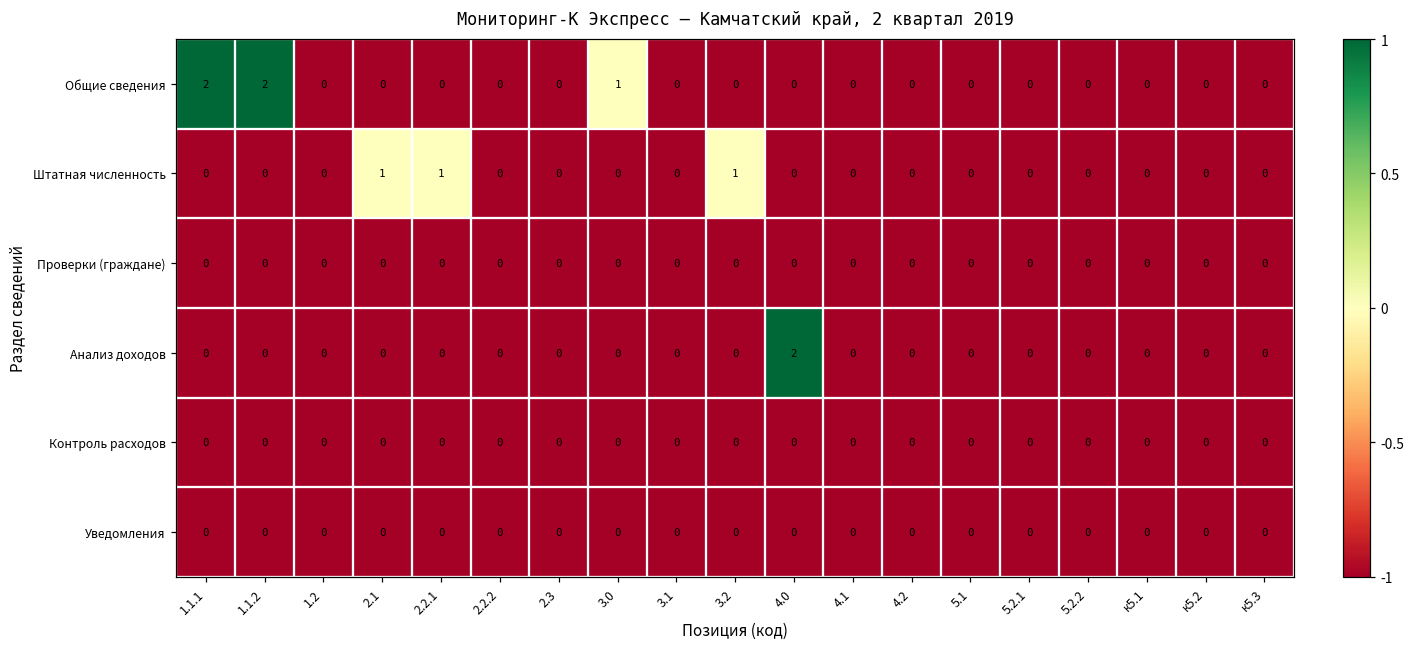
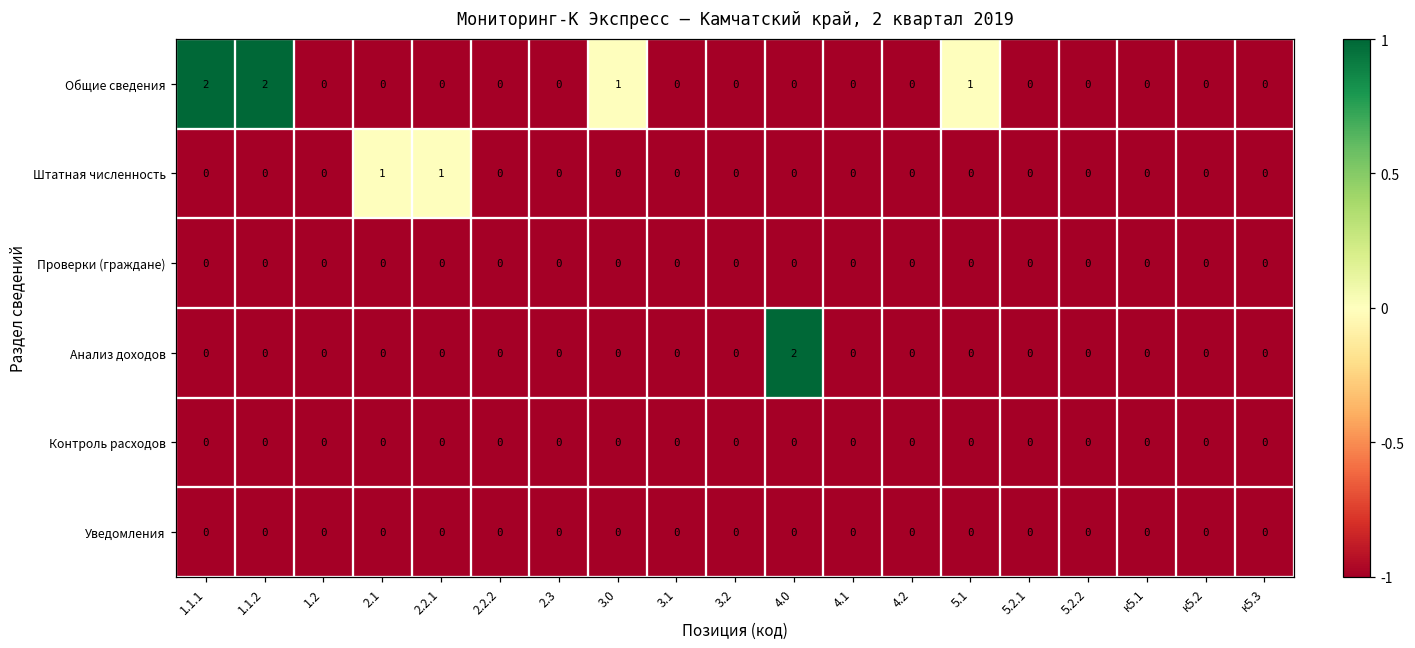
Общие сведения, 5.1: 0 -> 1
Штатная численность, 3.2: 1 -> 0
